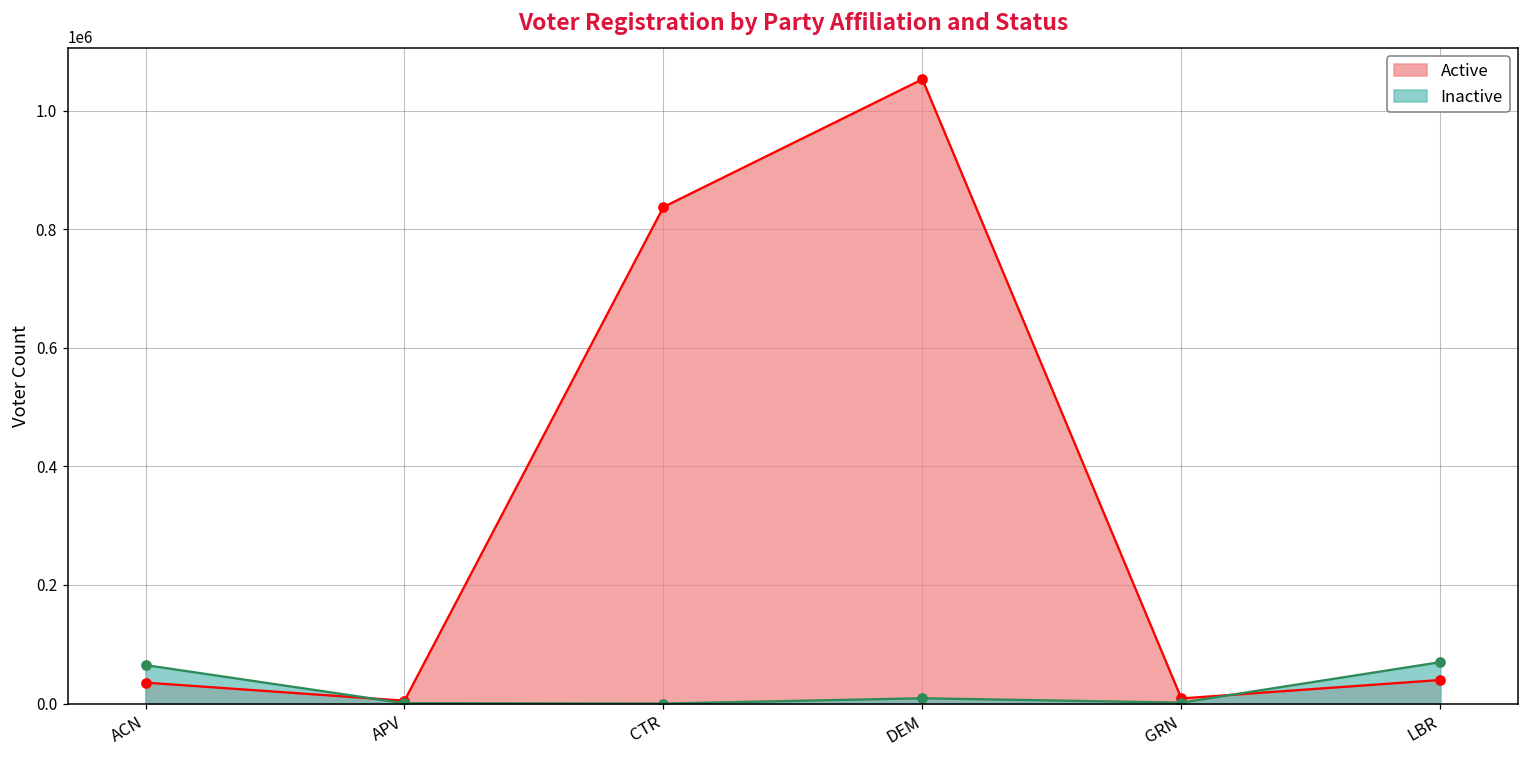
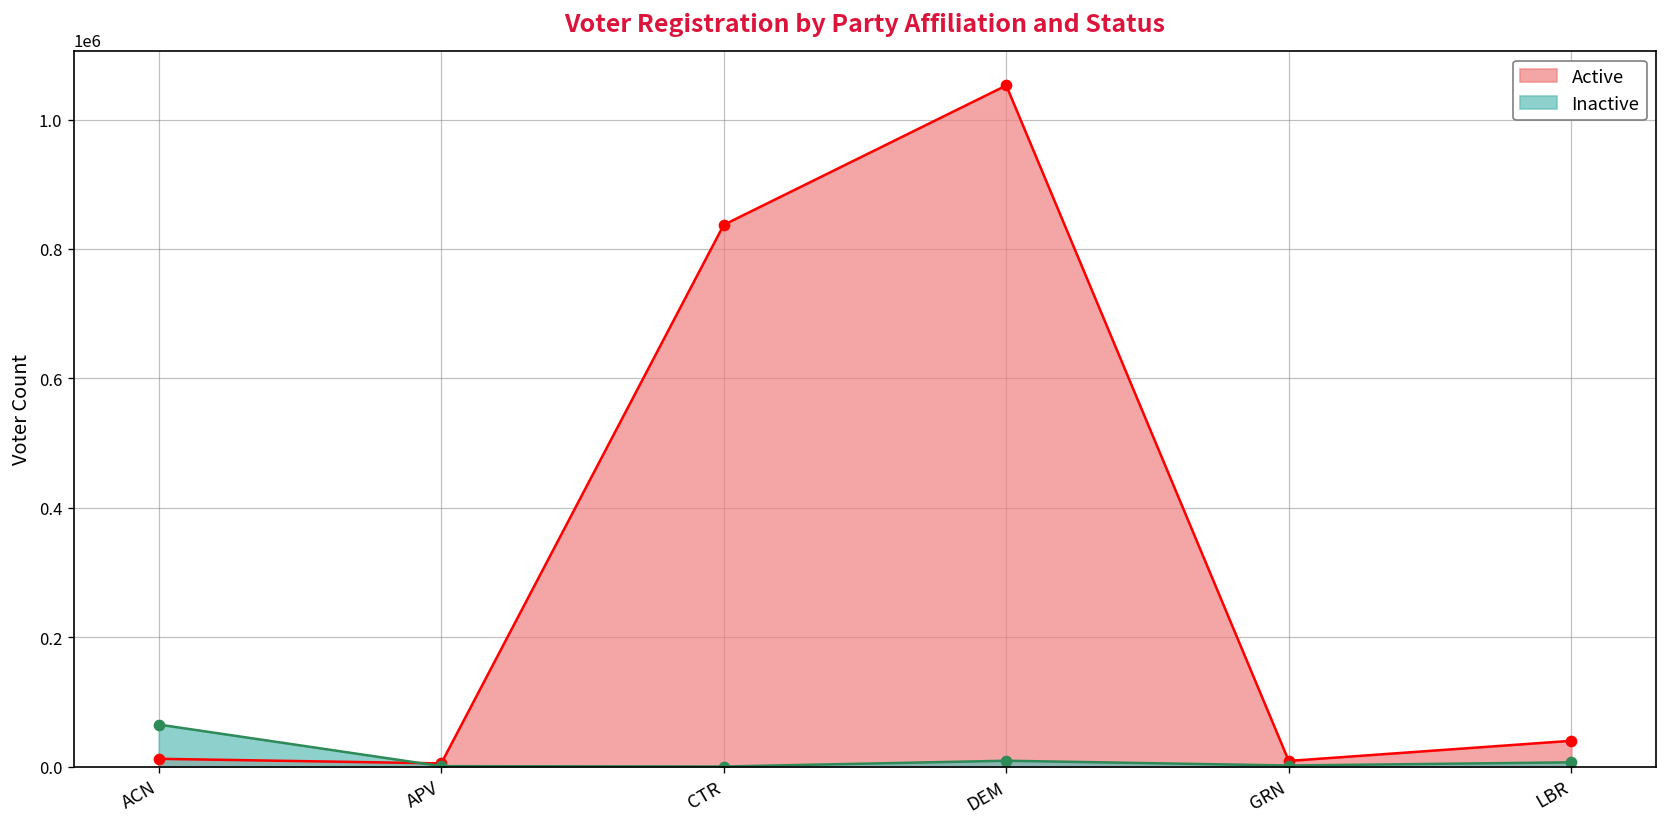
Active, ACN: 40000 -> 10000
Inactive, LBR: 70000 -> 10000
